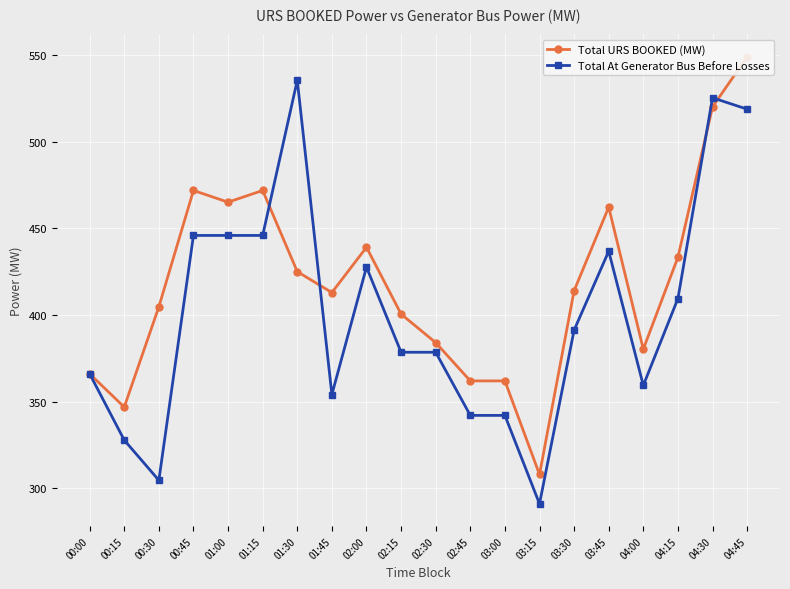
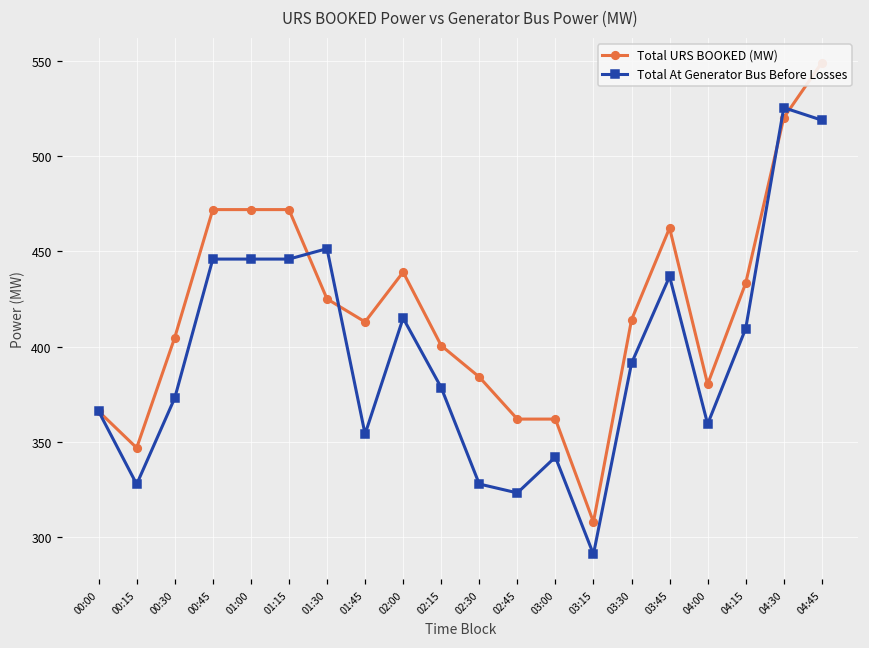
Total At Generator Bus Before Losses, 00:30: 304 -> 373
Total URS BOOKED (MW), 01:00: 465 -> 472
Total At Generator Bus Before Losses, 01:30: 536 -> 451
Total At Generator Bus Before Losses, 02:00: 428 -> 415
Total At Generator Bus Before Losses, 02:30: 378 -> 328
Total At Generator Bus Before Losses, 02:45: 342 -> 323
